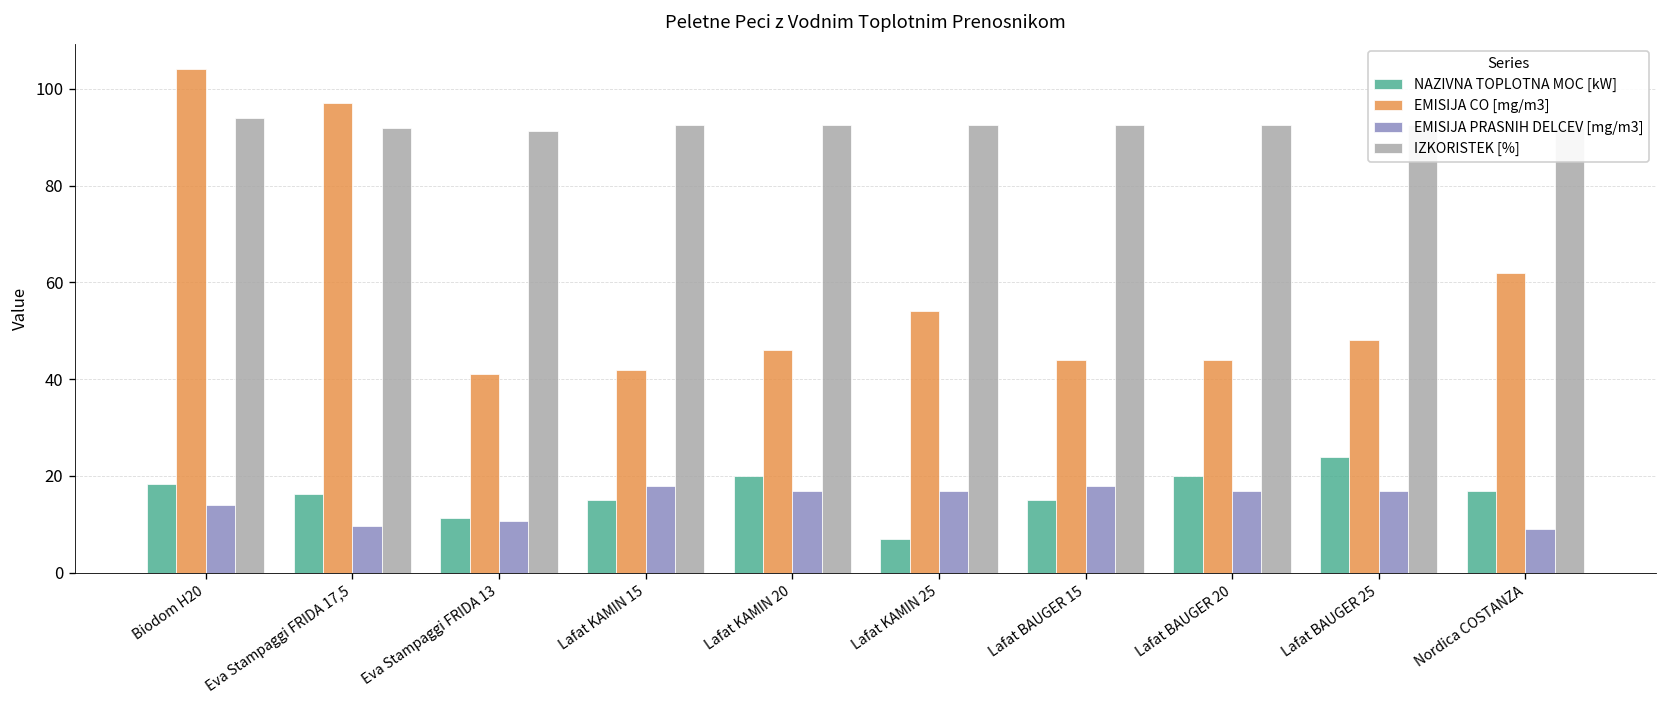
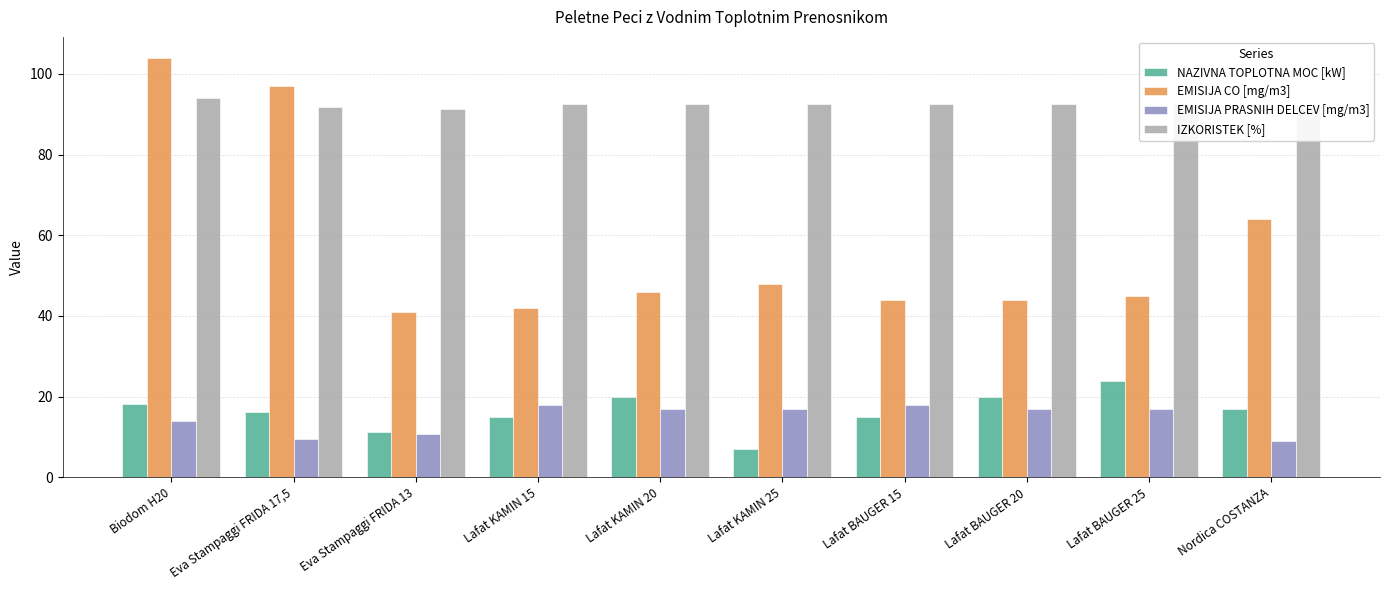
EMISIJA CO [mg/m3], Lafat KAMIN 25: 54 -> 48
EMISIJA CO [mg/m3], Lafat BAUGER 25: 48 -> 45
EMISIJA CO [mg/m3], Nordica COSTANZA: 62 -> 64
